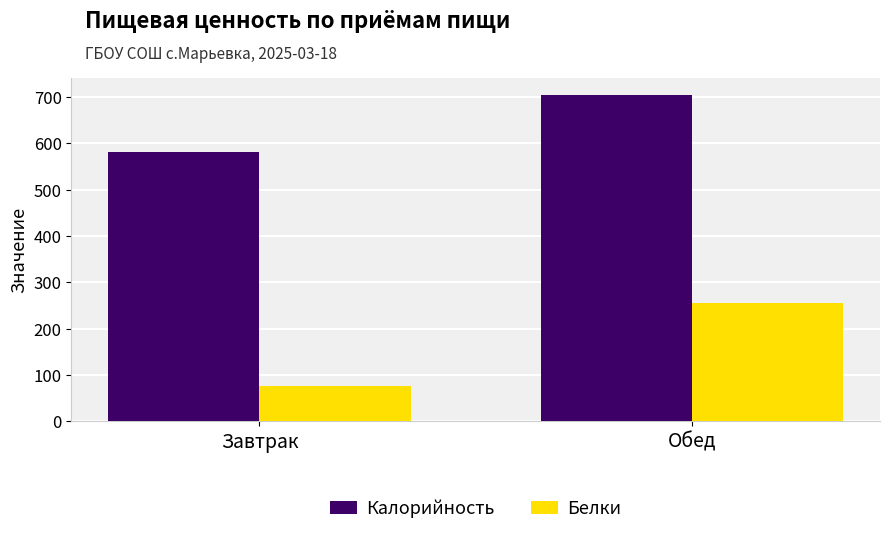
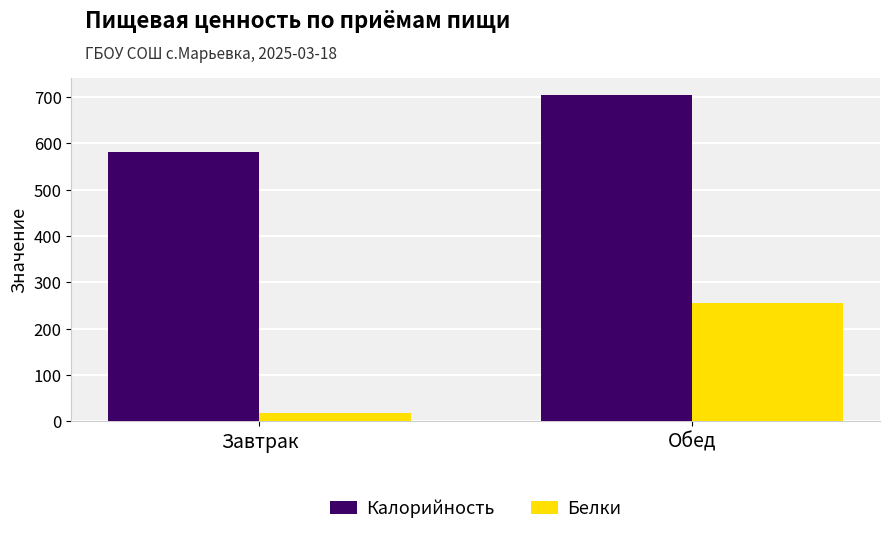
Белки, Завтрак: 80 -> 20
